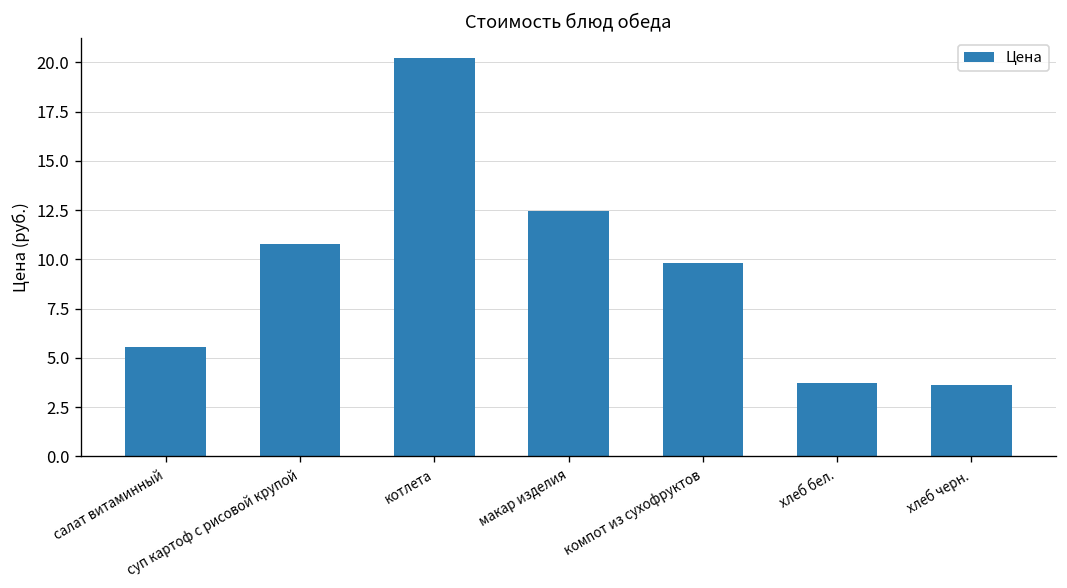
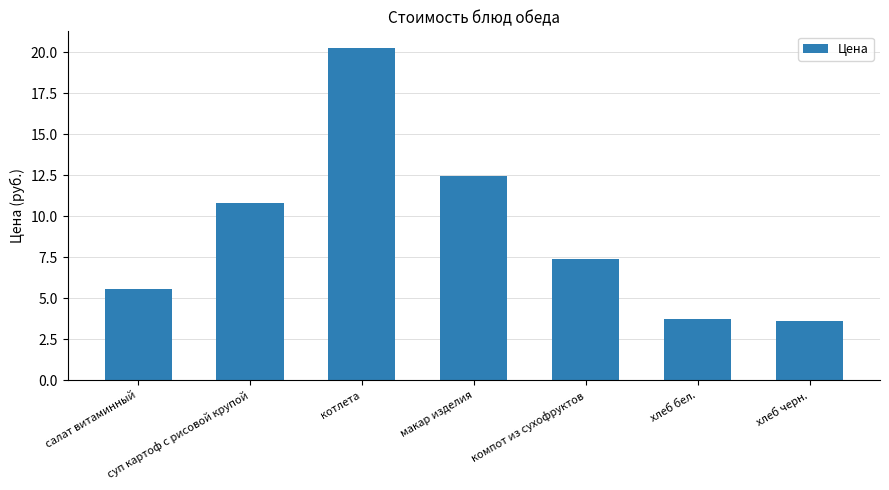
компот из сухофруктов: 9.8 -> 7.4
